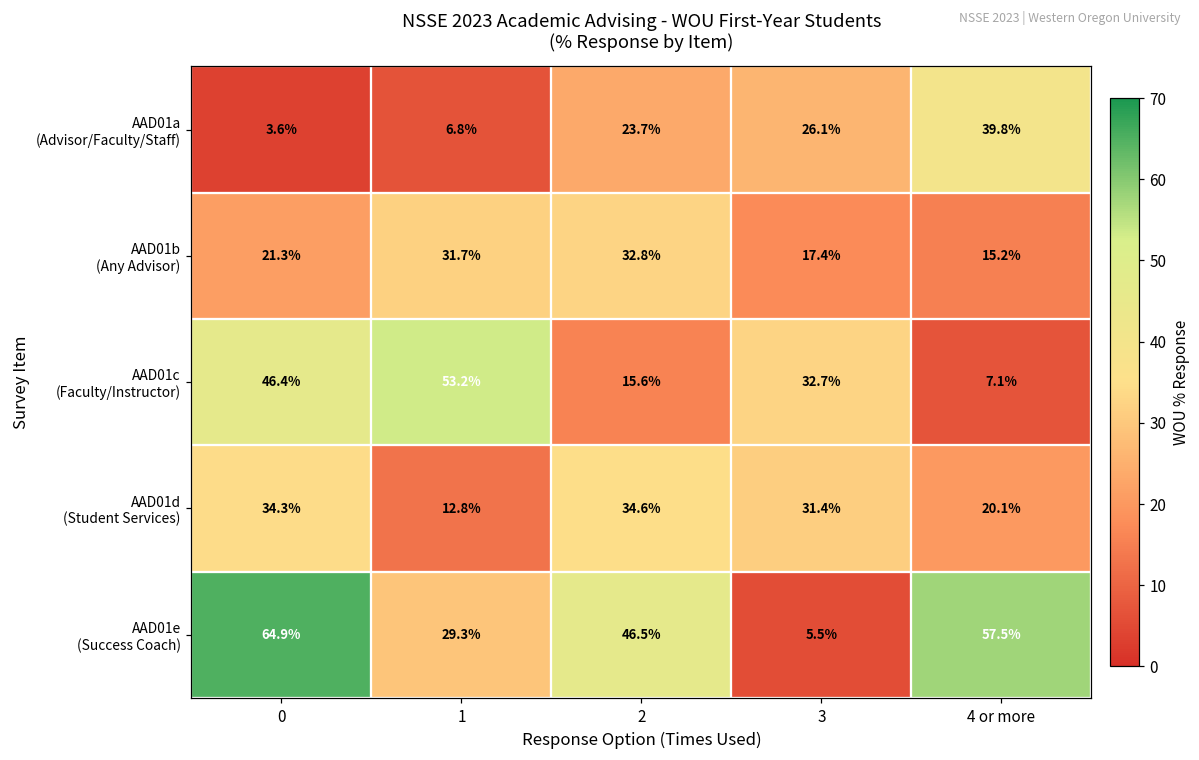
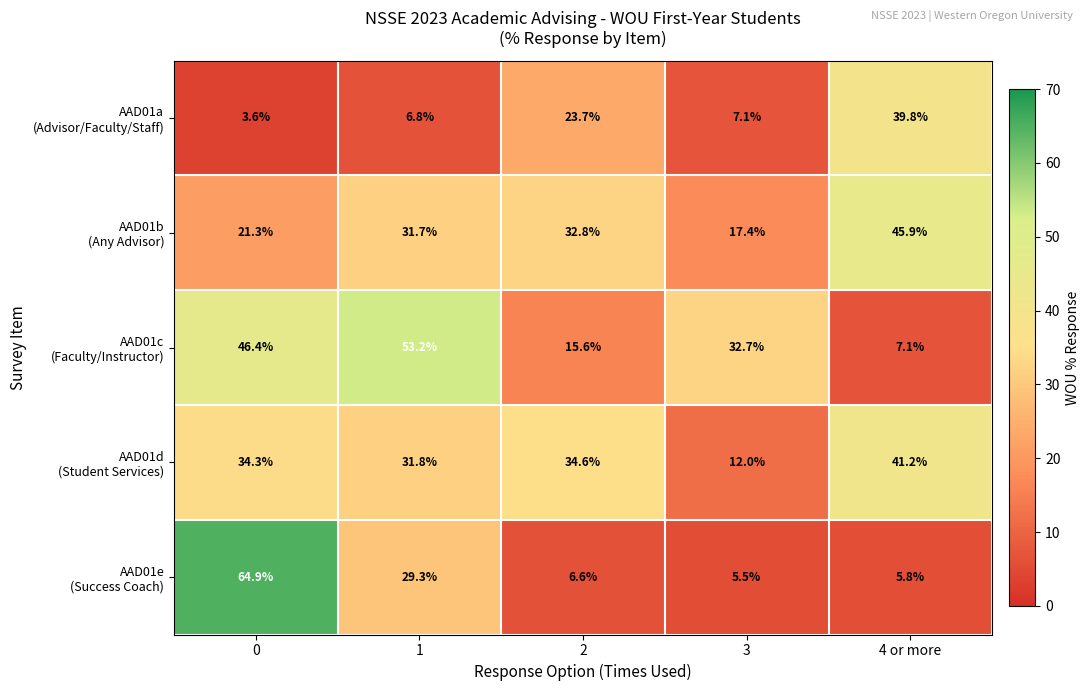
AAD01a (Advisor/Faculty/Staff), 3: 26.1% -> 7.1%
AAD01b (Any Advisor), 4 or more: 15.2% -> 45.9%
AAD01d (Student Services), 1: 12.8% -> 31.8%
AAD01d (Student Services), 3: 31.4% -> 12.0%
AAD01d (Student Services), 4 or more: 20.1% -> 41.2%
AAD01e (Success Coach), 2: 46.5% -> 6.6%
AAD01e (Success Coach), 4 or more: 57.5% -> 5.8%
